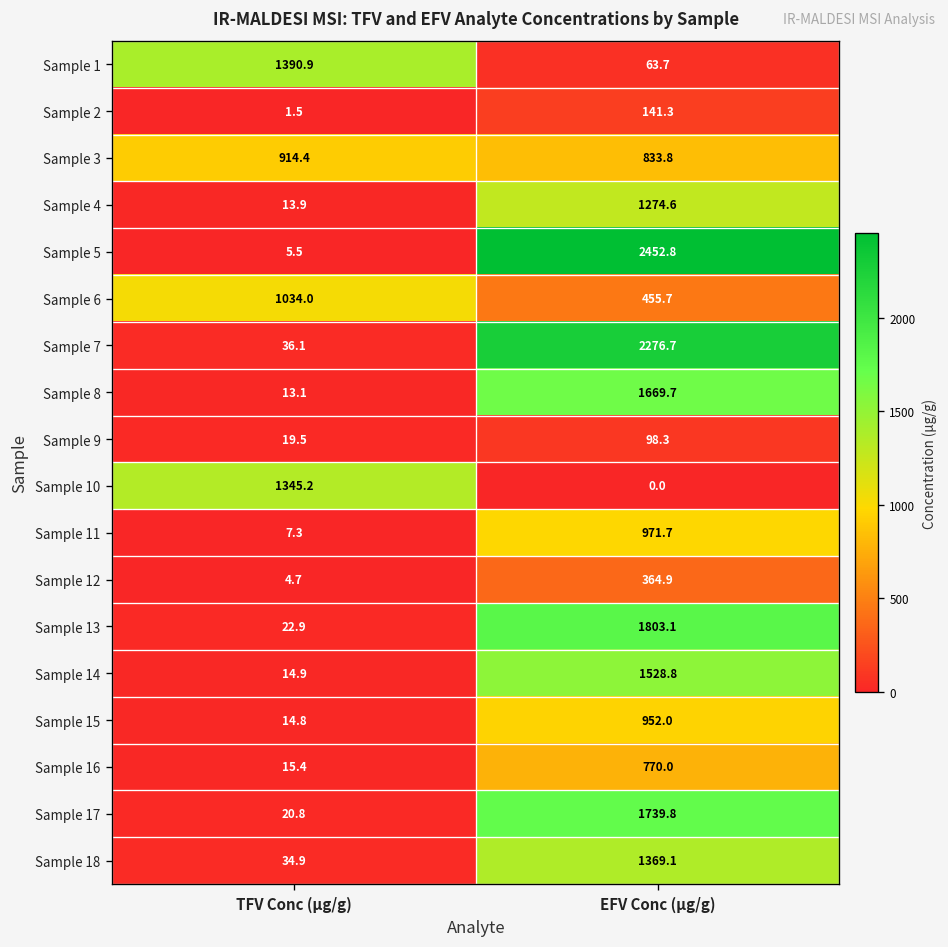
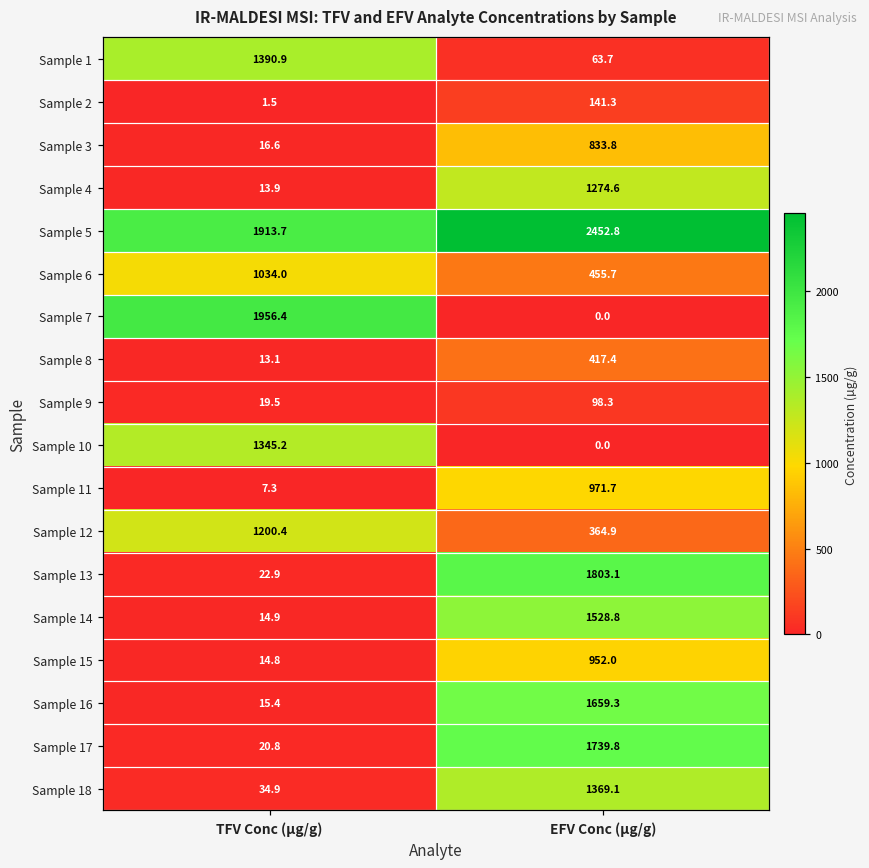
Sample 3, TFV Conc (µg/g): 914.4 -> 16.6
Sample 5, TFV Conc (µg/g): 5.5 -> 1913.7
Sample 7, TFV Conc (µg/g): 36.1 -> 1956.4
Sample 7, EFV Conc (µg/g): 2276.7 -> 0.0
Sample 8, EFV Conc (µg/g): 1669.7 -> 417.4
Sample 12, TFV Conc (µg/g): 4.7 -> 1200.4
Sample 16, EFV Conc (µg/g): 770.0 -> 1659.3
